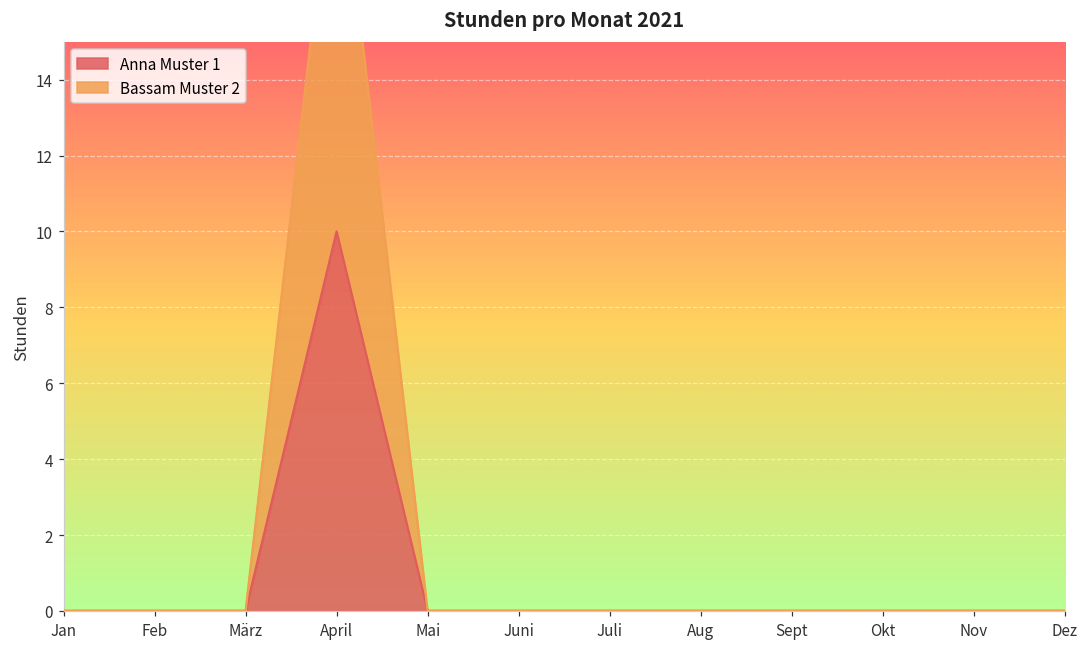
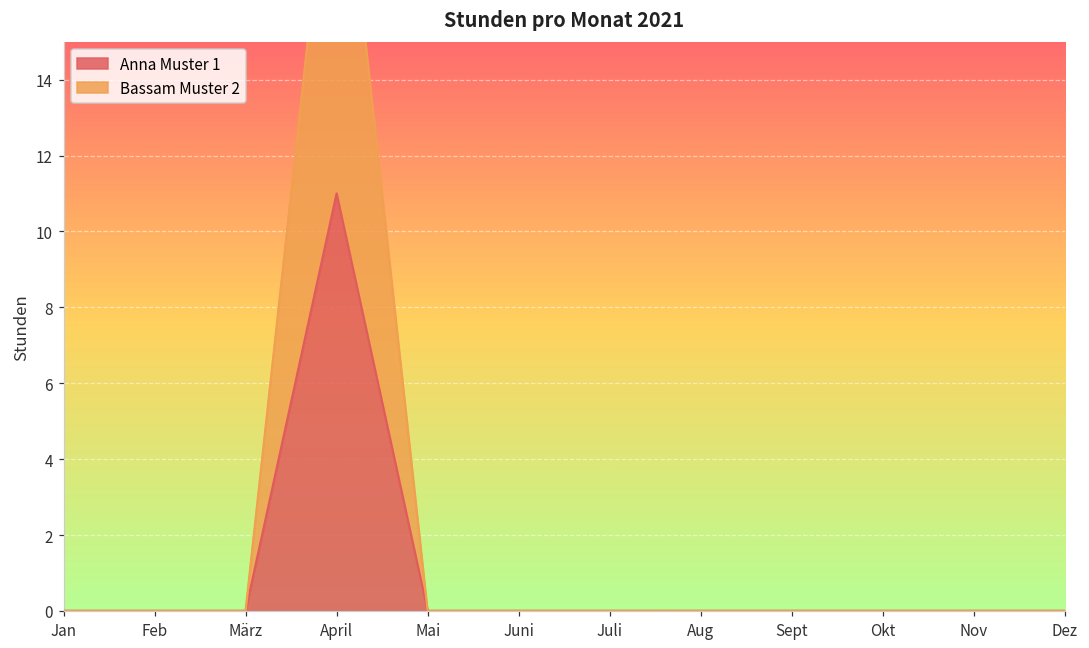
Anna Muster 1, April: 10 -> 11
